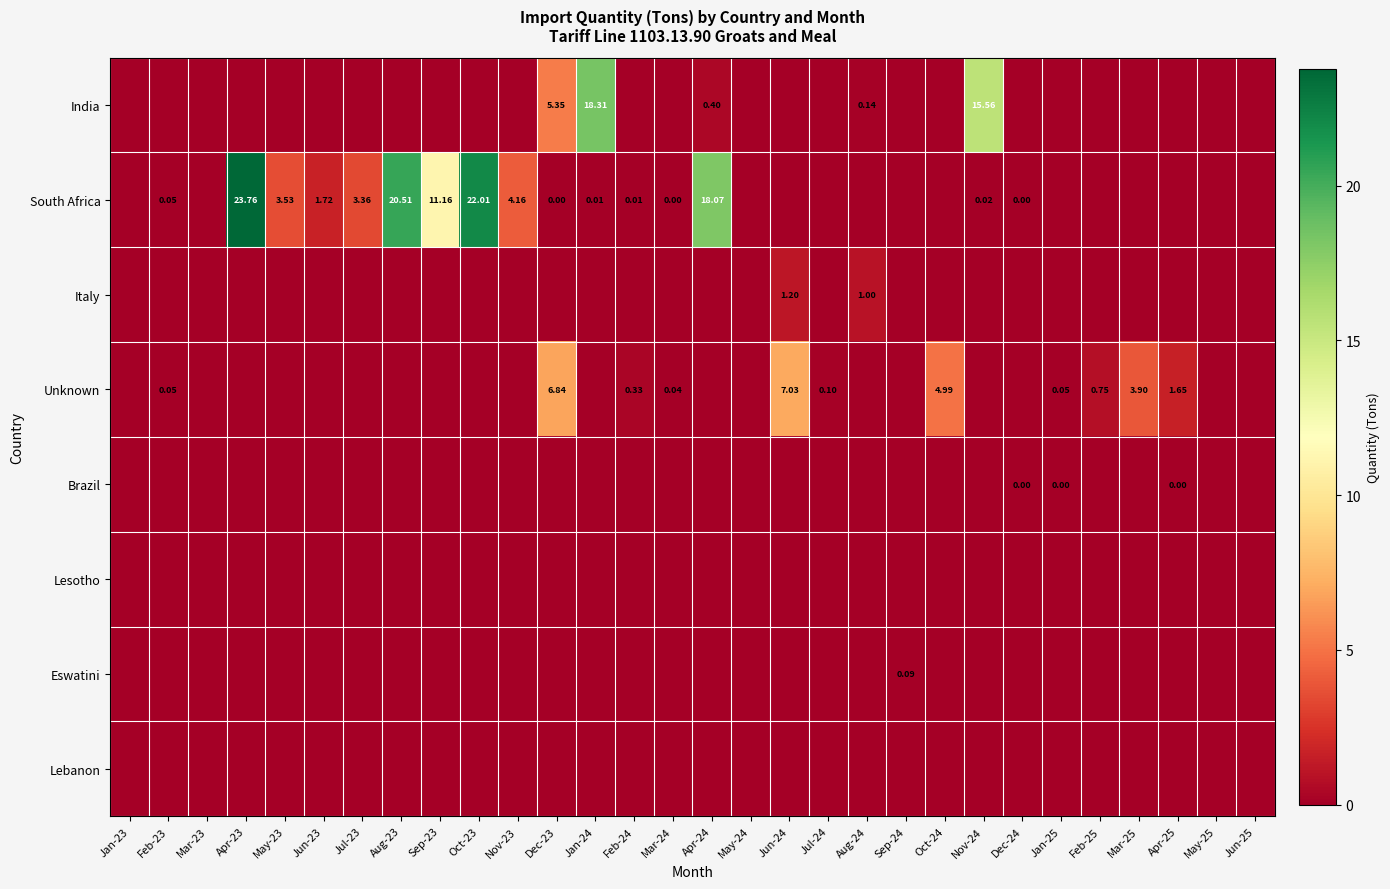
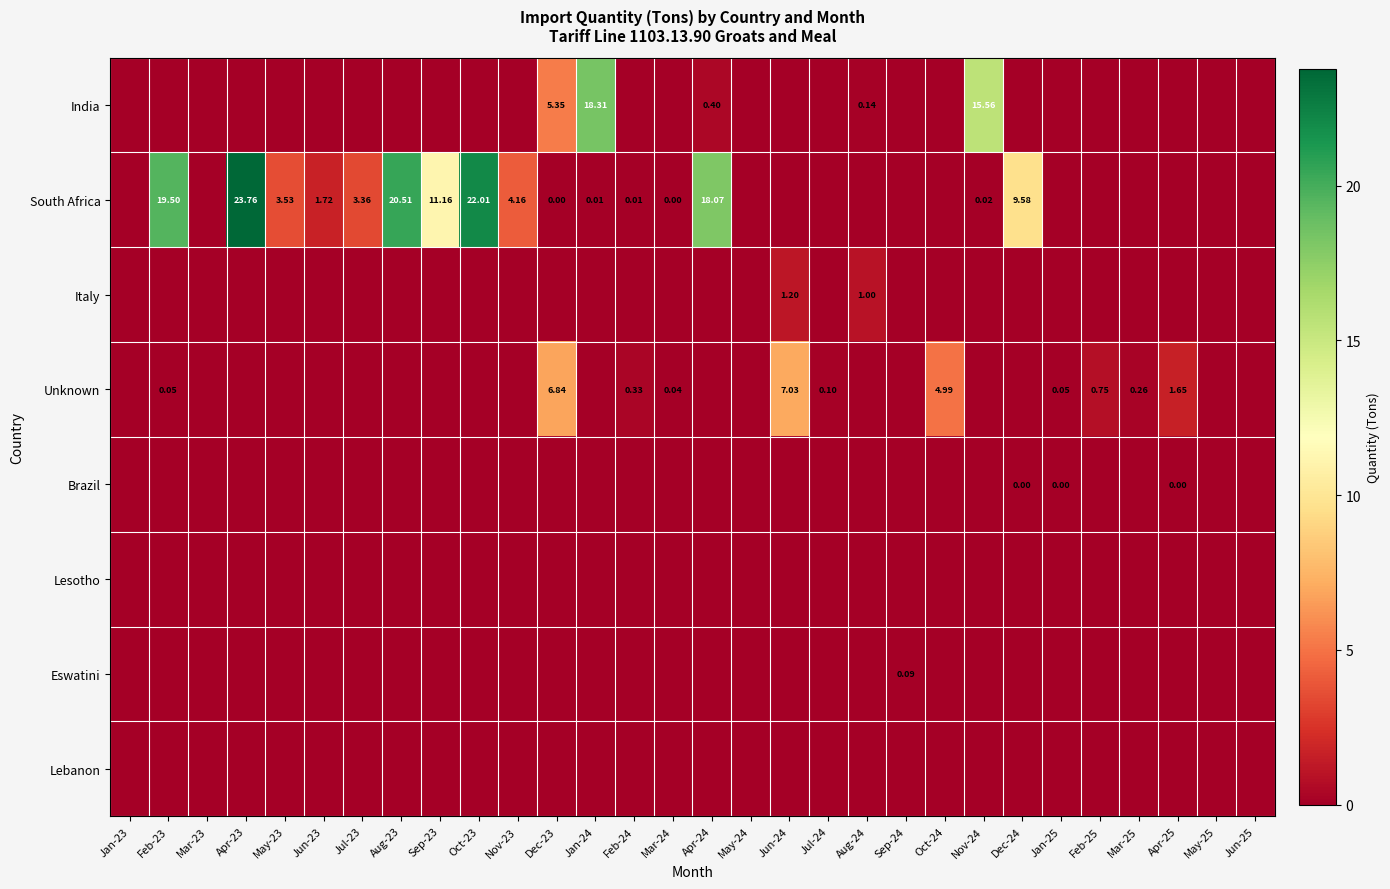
South Africa, Feb-23: 0.05 -> 19.50
South Africa, Dec-24: 0.00 -> 9.58
Unknown, Mar-25: 3.90 -> 0.26
